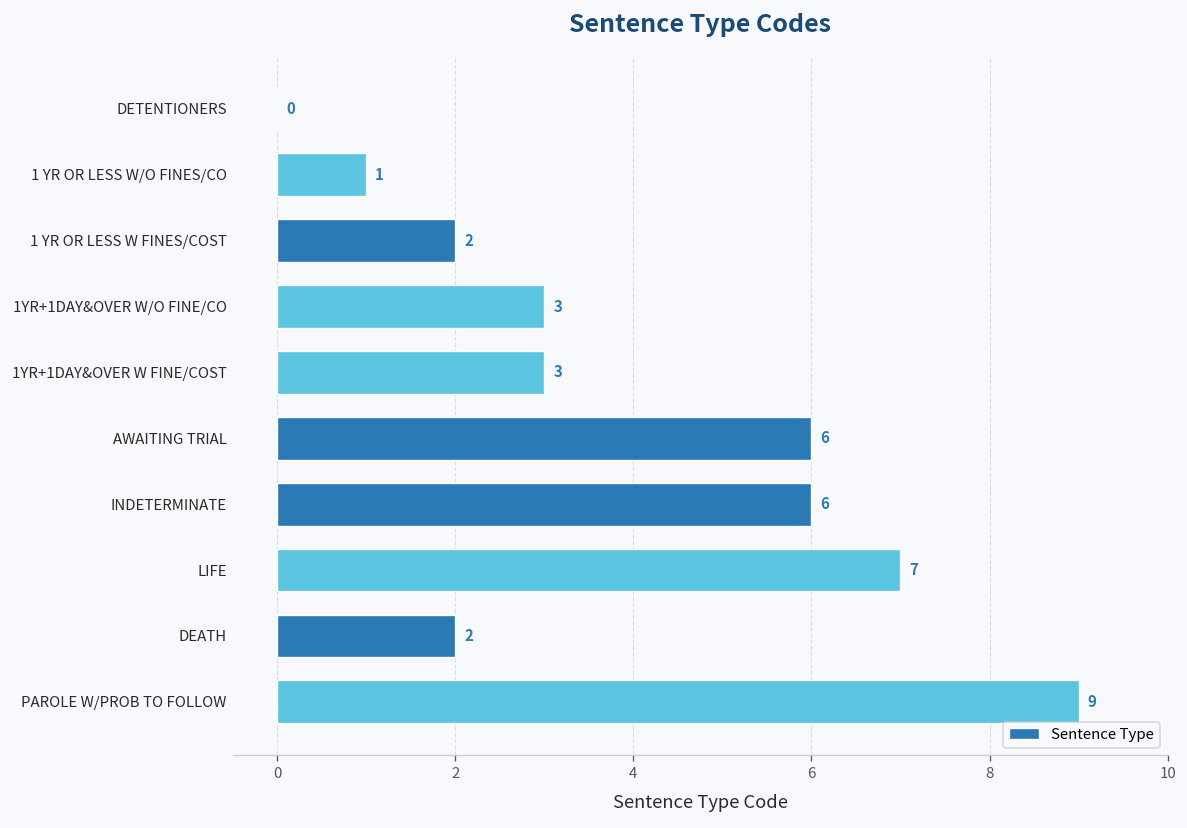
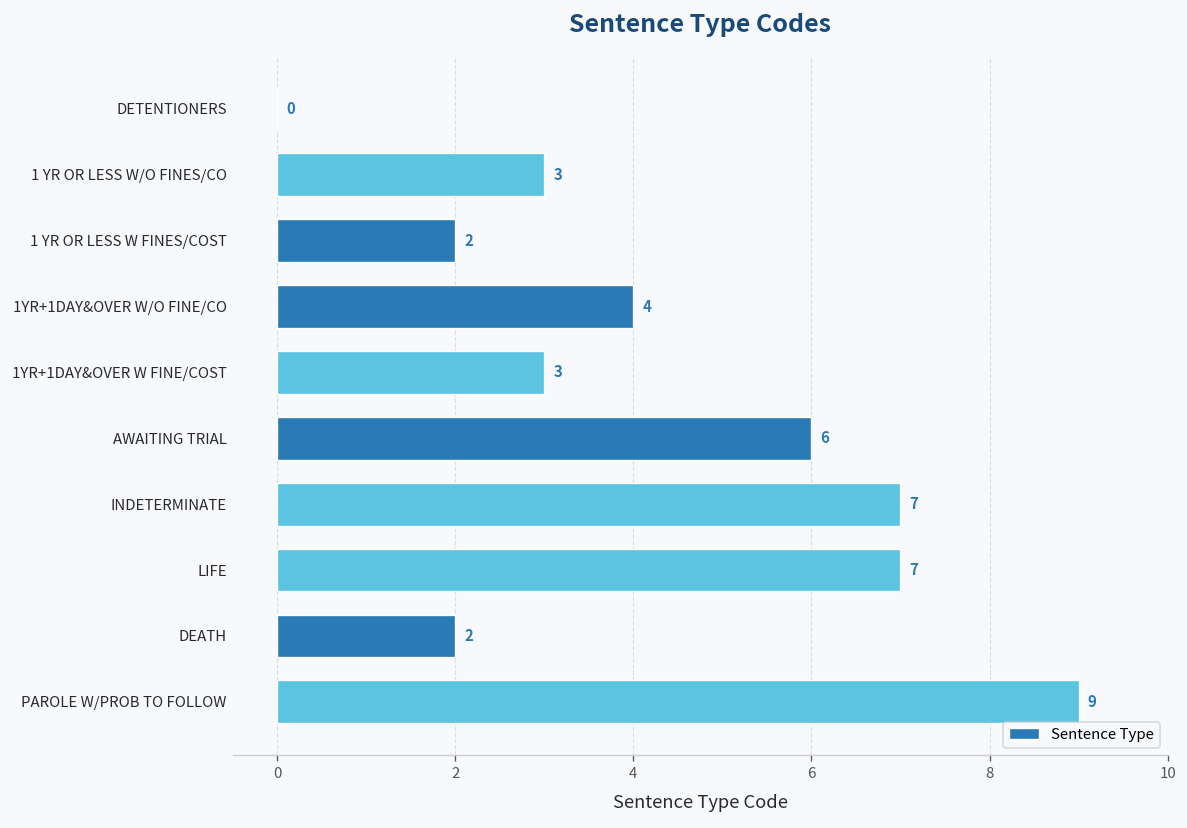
1 YR OR LESS W/O FINES/CO: 1 -> 3
1YR+1DAY&OVER W/O FINE/CO: 3 -> 4
INDETERMINATE: 6 -> 7
